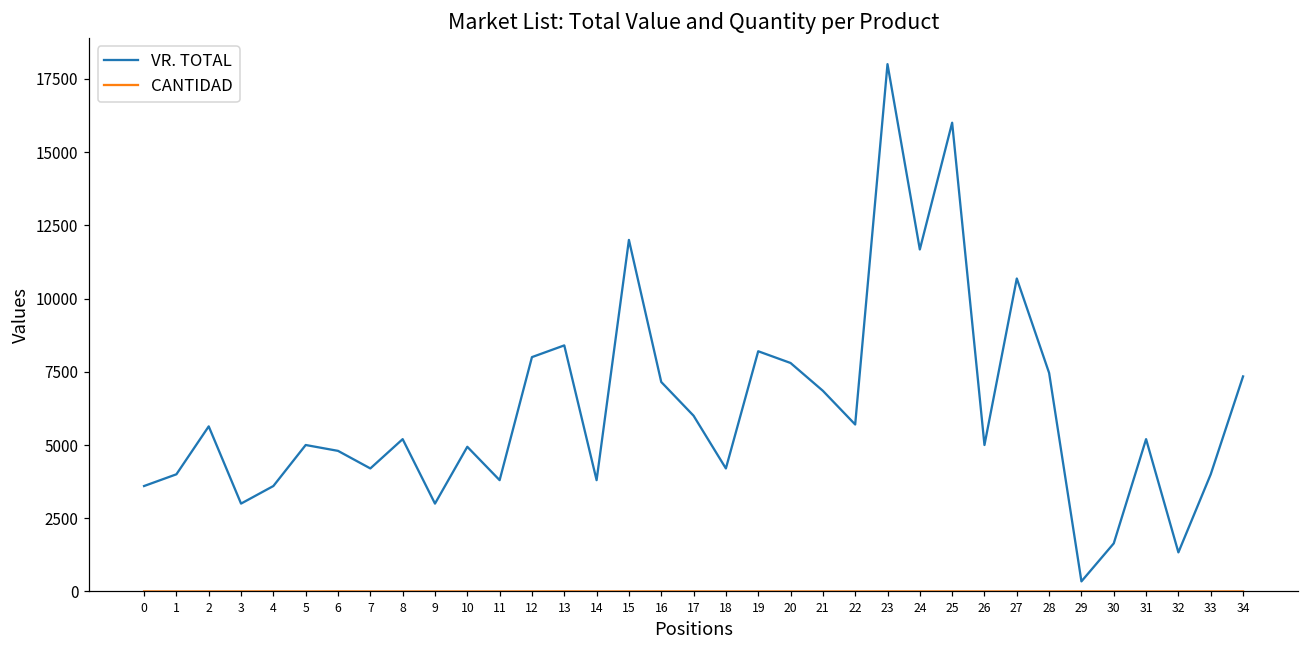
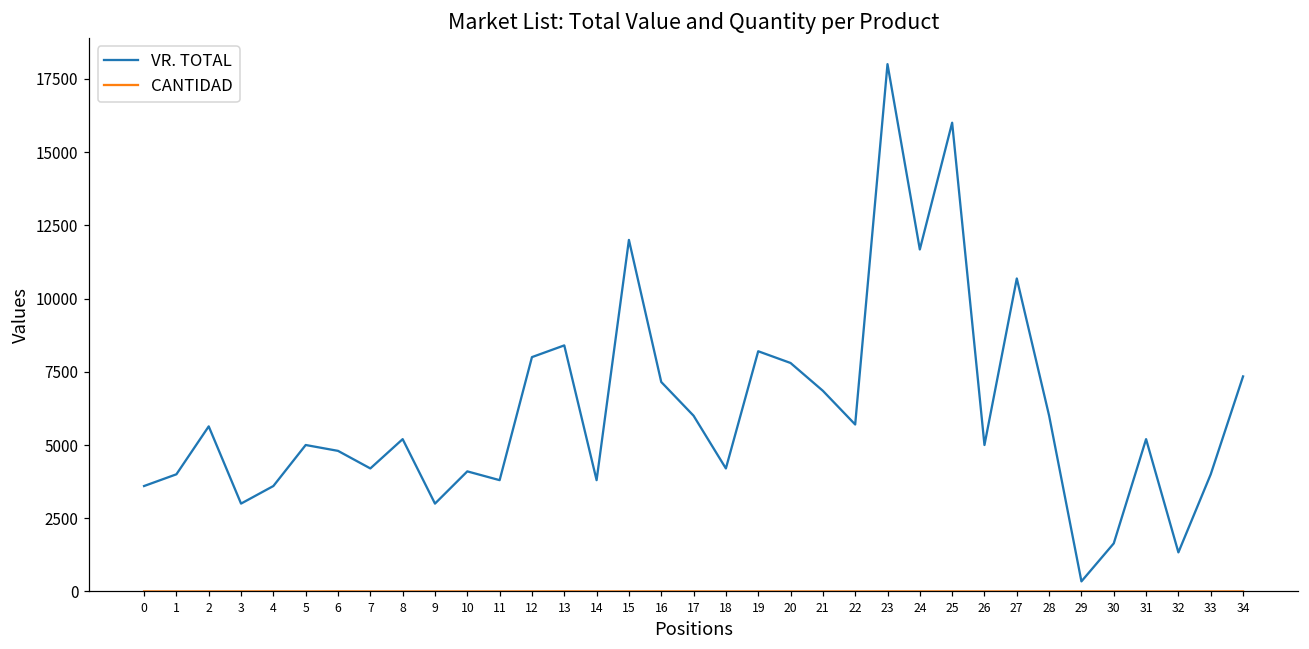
VR. TOTAL, 10: 4900 -> 4100
VR. TOTAL, 28: 7500 -> 6000
